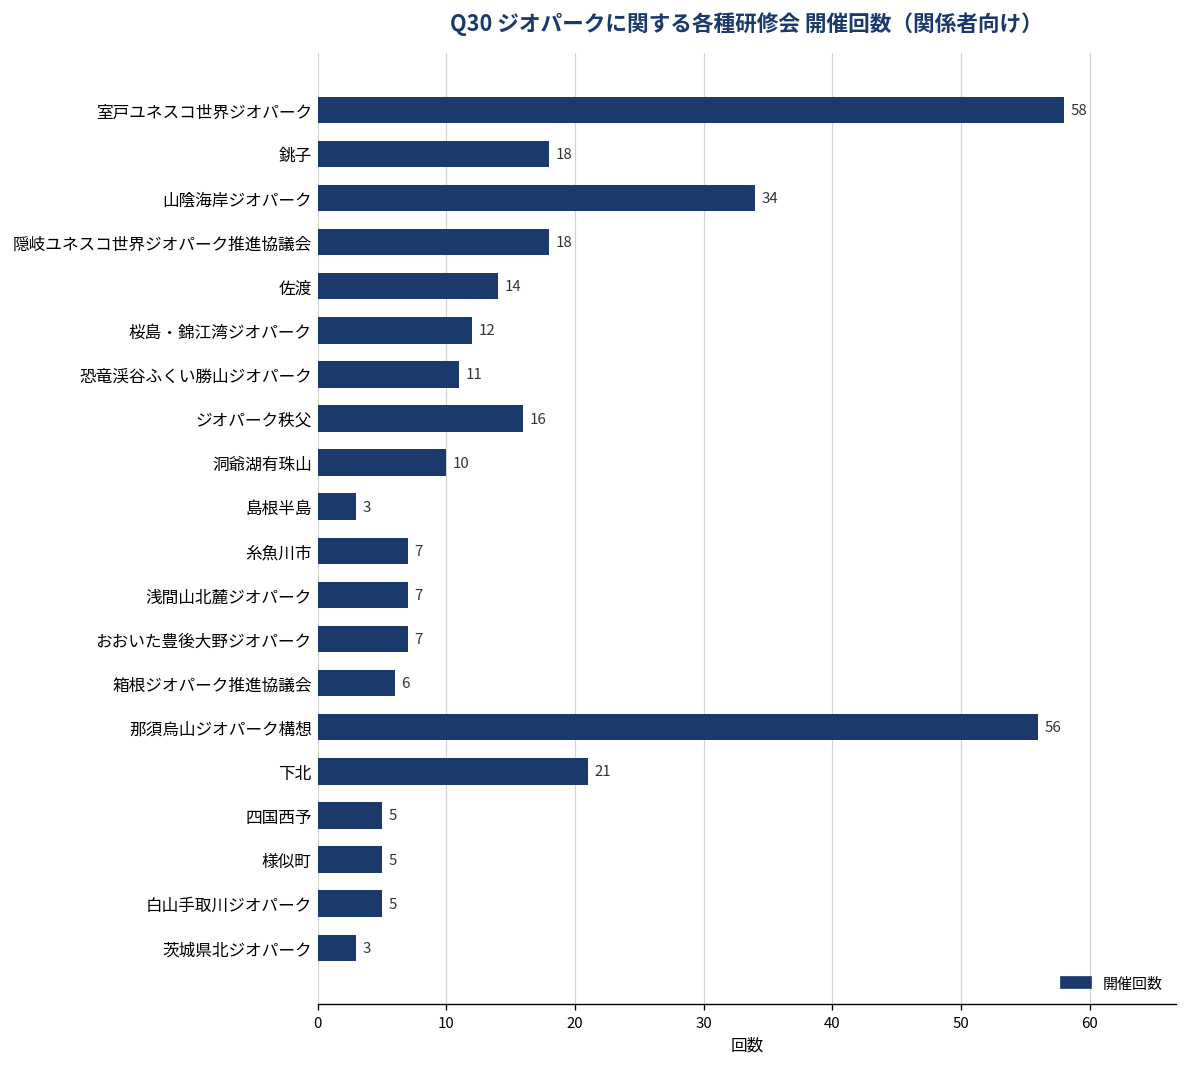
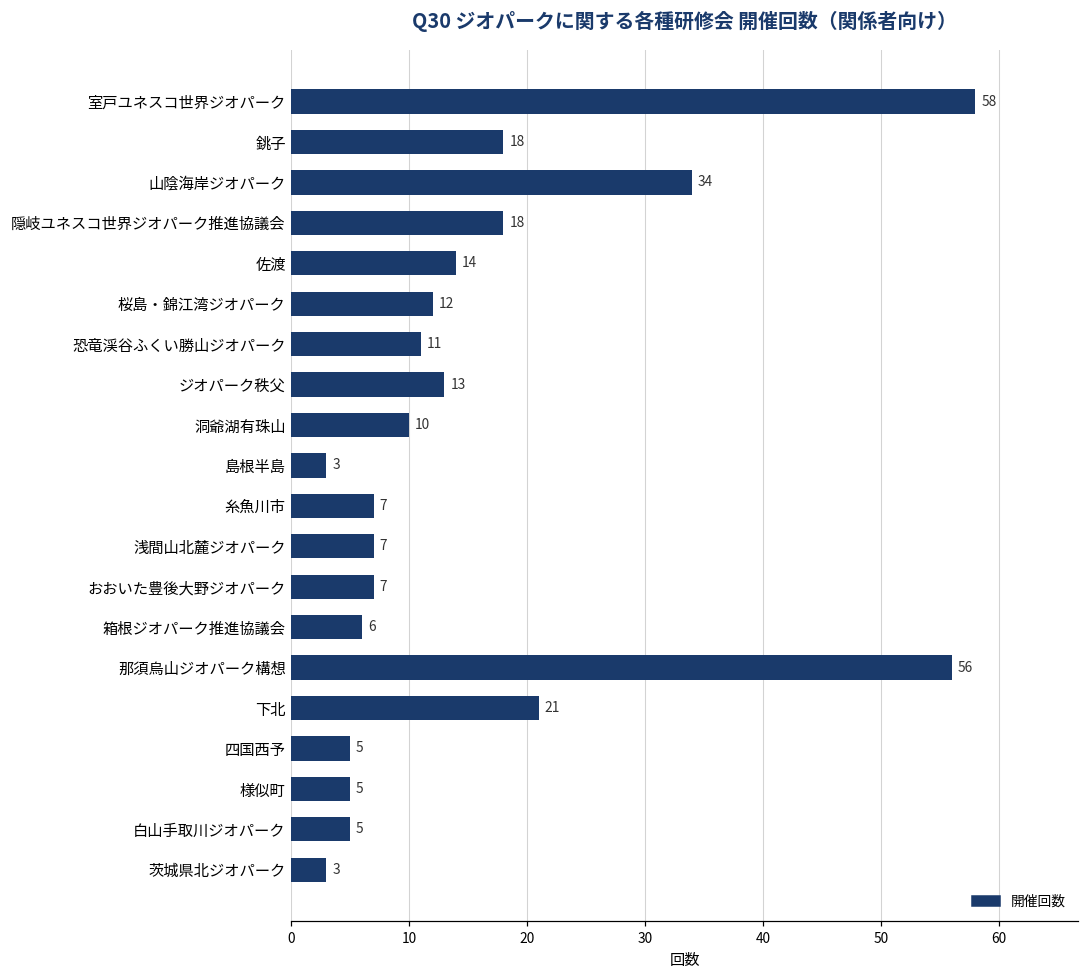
ジオパーク秩父: 16 -> 13
